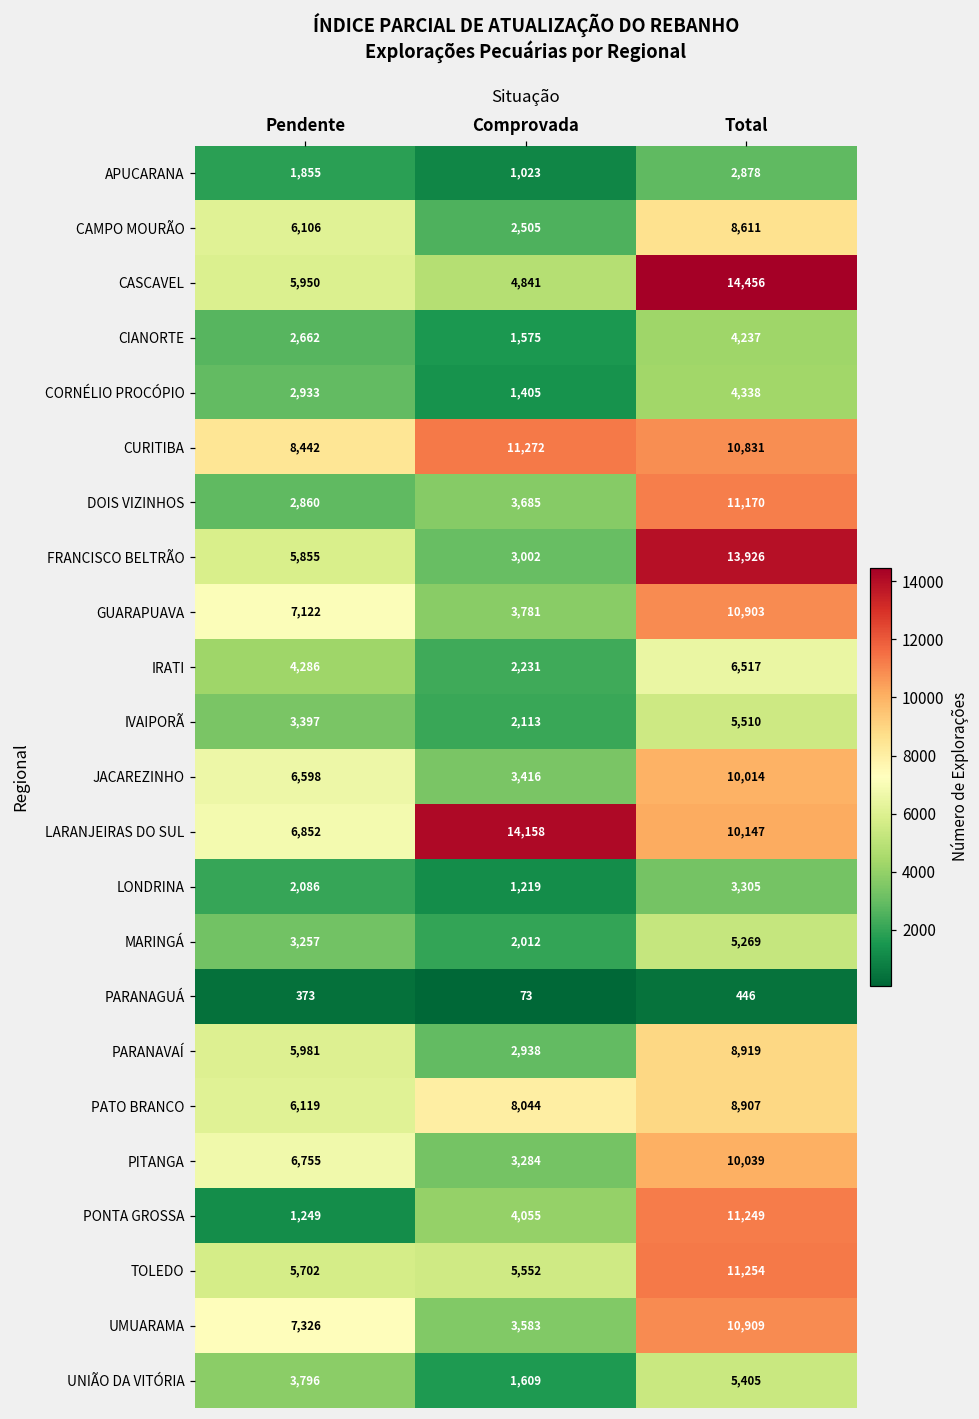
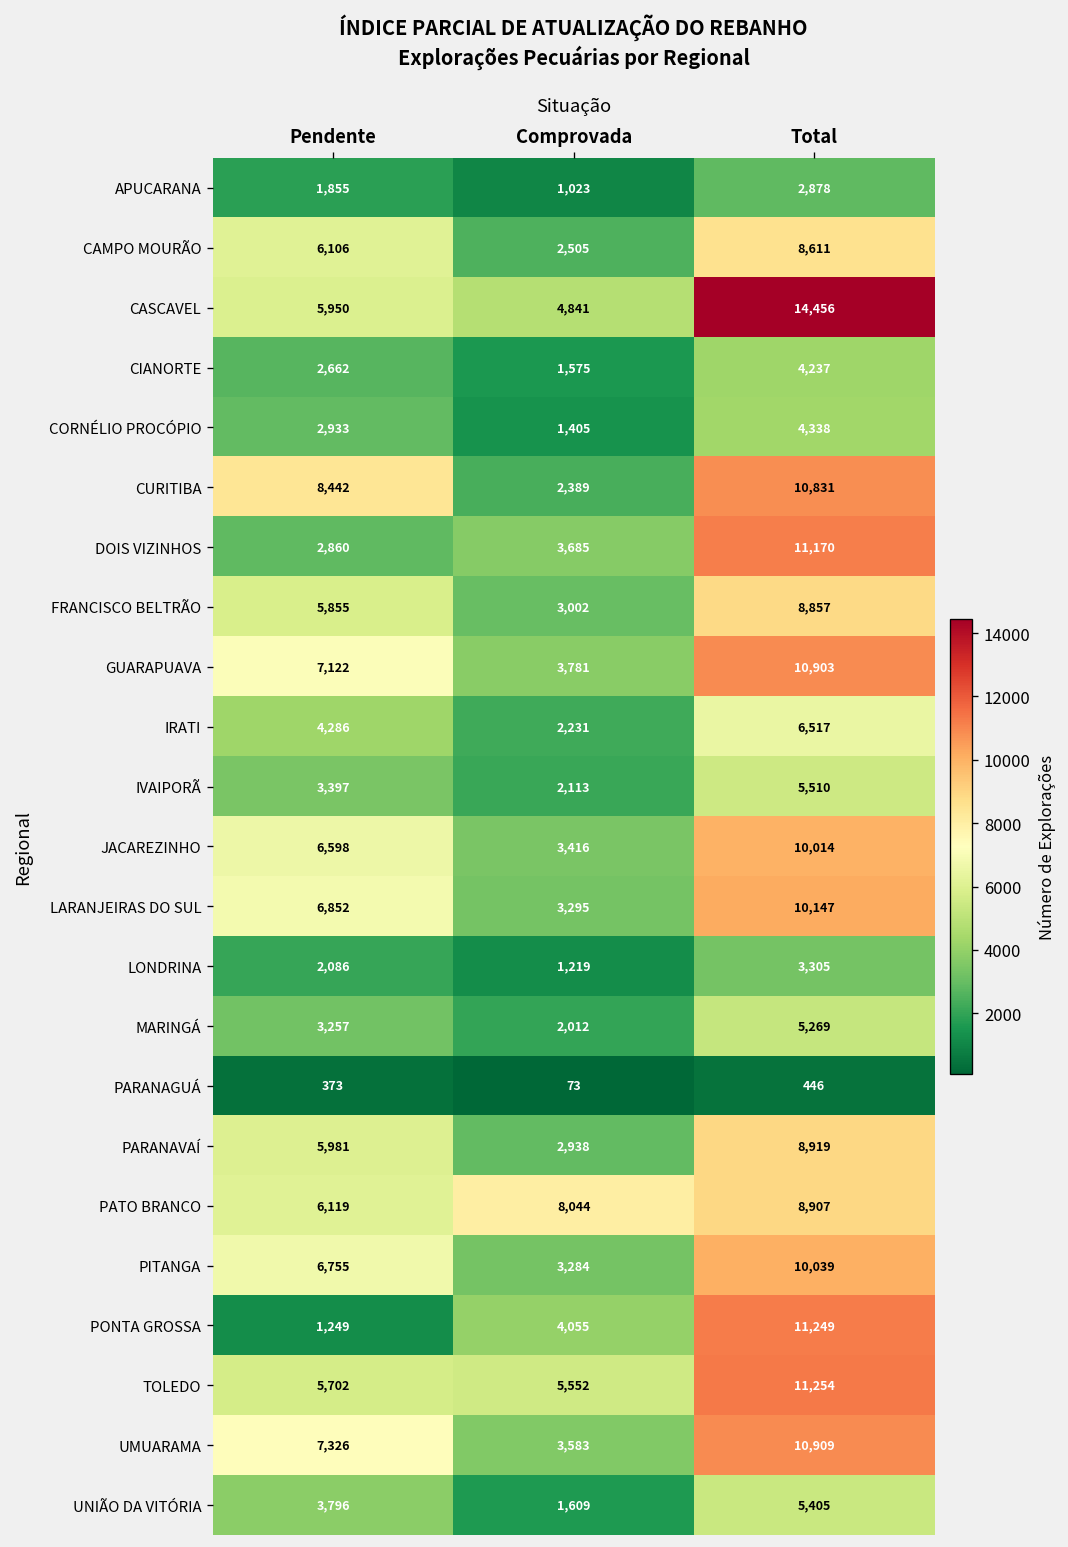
CURITIBA, Comprovada: 11,272 -> 2,389
FRANCISCO BELTRÃO, Total: 13,926 -> 8,857
LARANJEIRAS DO SUL, Comprovada: 14,158 -> 3,295
